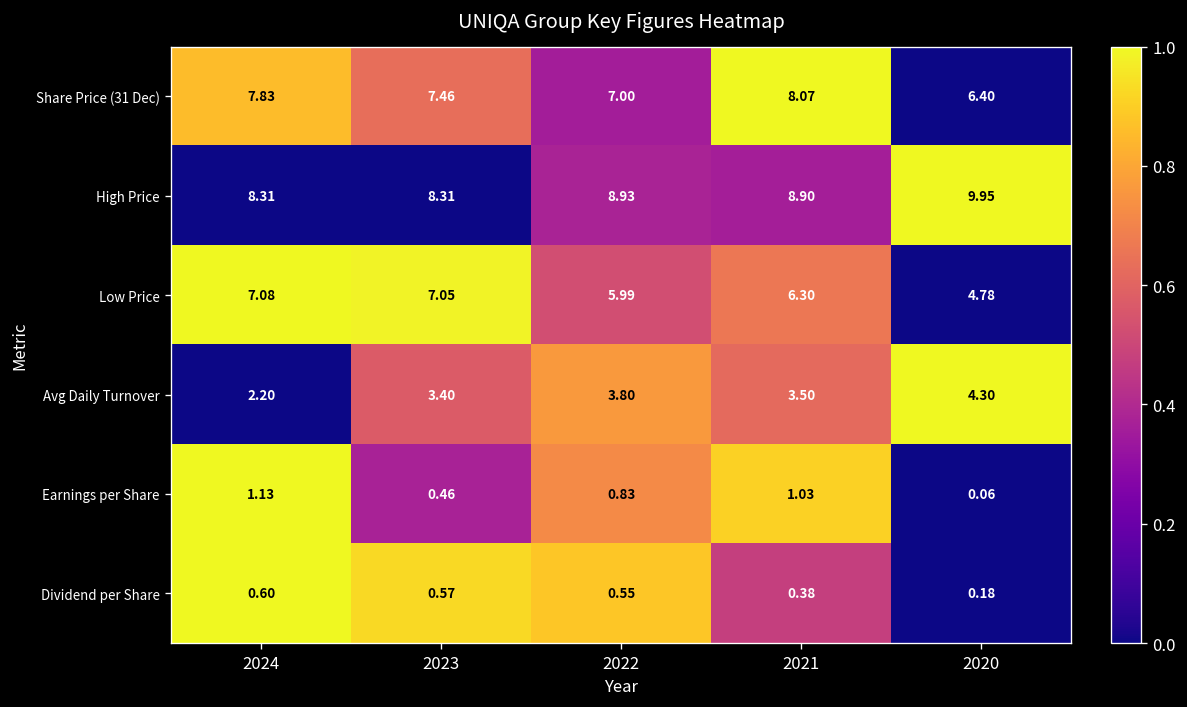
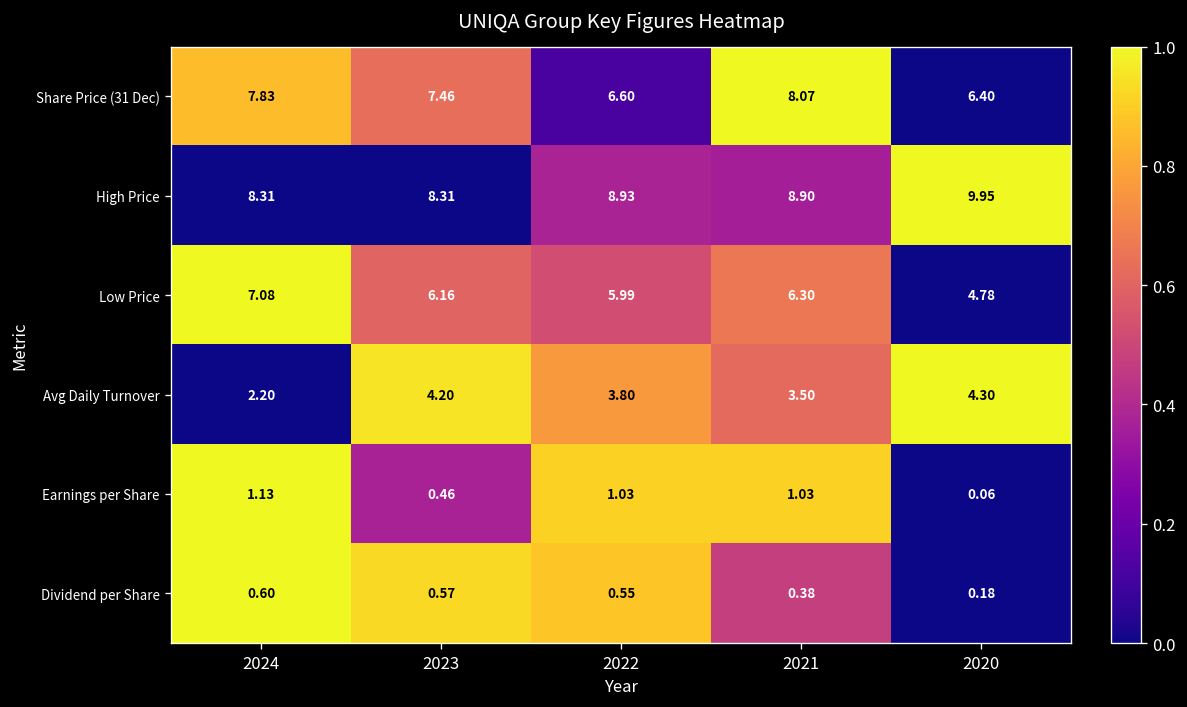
Share Price (31 Dec), 2022: 7.00 -> 6.60
Low Price, 2023: 7.05 -> 6.16
Avg Daily Turnover, 2023: 3.40 -> 4.20
Earnings per Share, 2022: 0.83 -> 1.03
